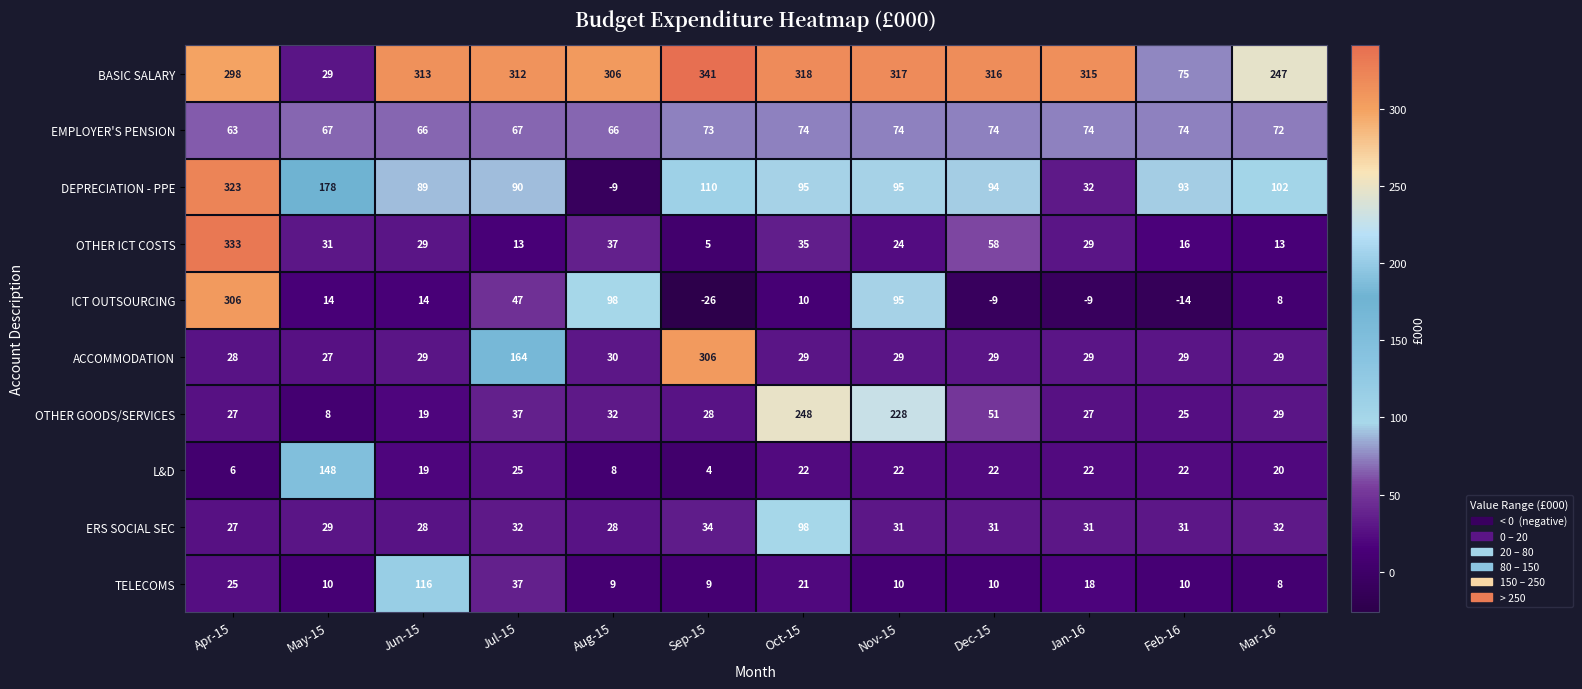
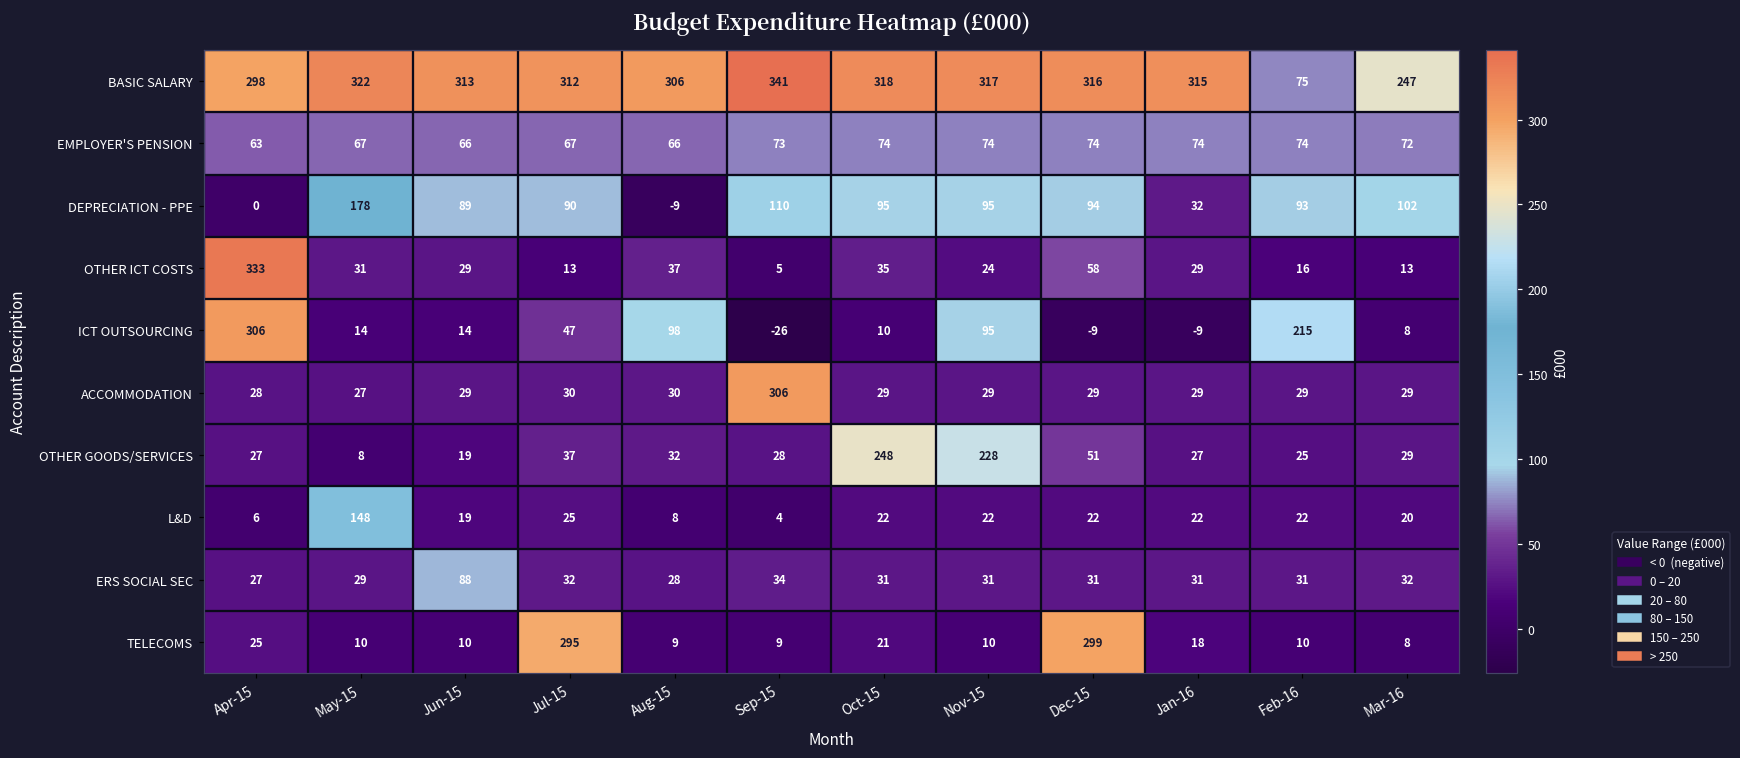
BASIC SALARY, May-15: 29 -> 322
DEPRECIATION - PPE, Apr-15: 323 -> 0
ICT OUTSOURCING, Feb-16: -14 -> 215
ACCOMMODATION, Jul-15: 164 -> 30
ERS SOCIAL SEC, Jun-15: 28 -> 88
ERS SOCIAL SEC, Oct-15: 98 -> 31
TELECOMS, Jun-15: 116 -> 10
TELECOMS, Jul-15: 37 -> 295
TELECOMS, Dec-15: 10 -> 299
